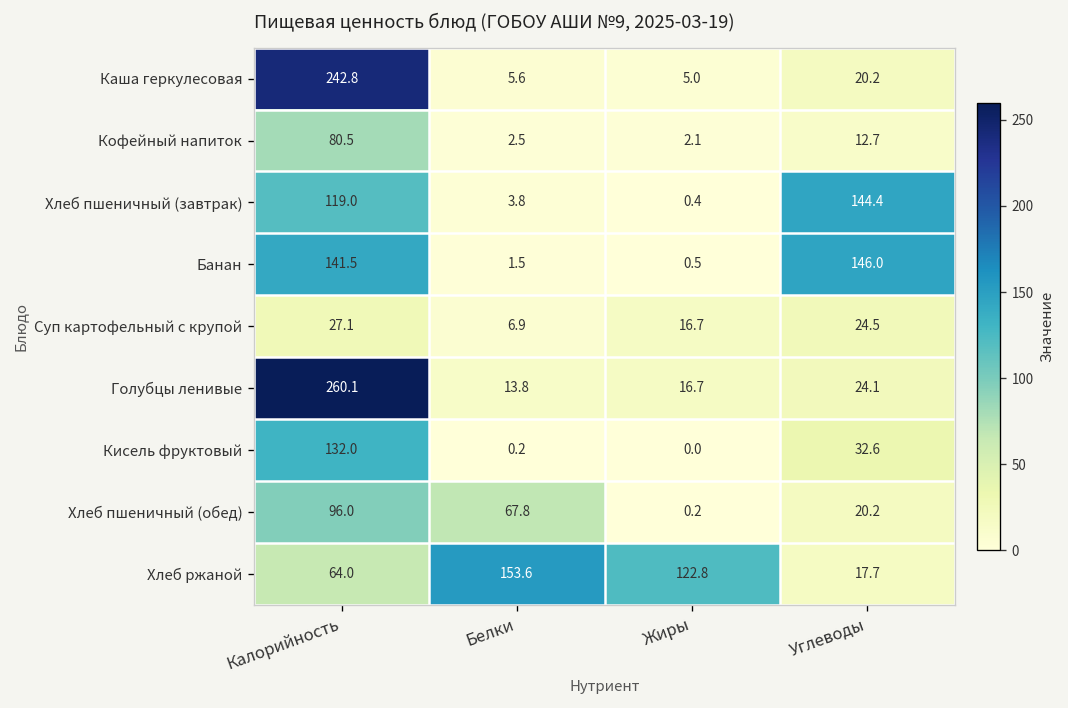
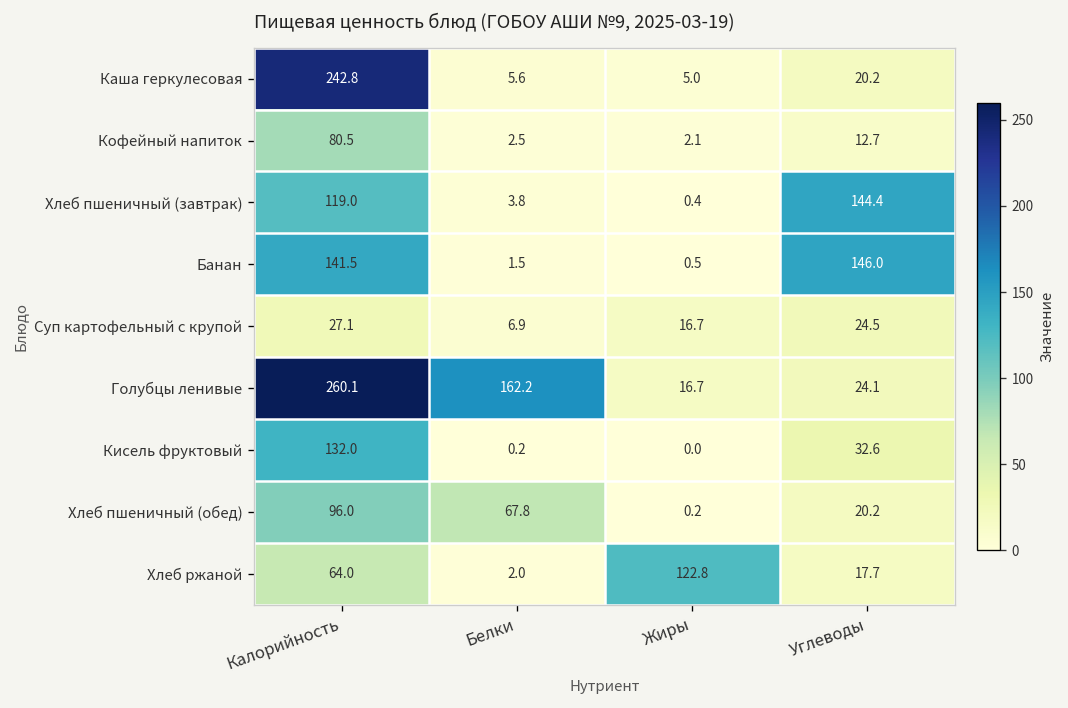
Голубцы ленивые, Белки: 13.8 -> 162.2
Хлеб ржаной, Белки: 153.6 -> 2.0
